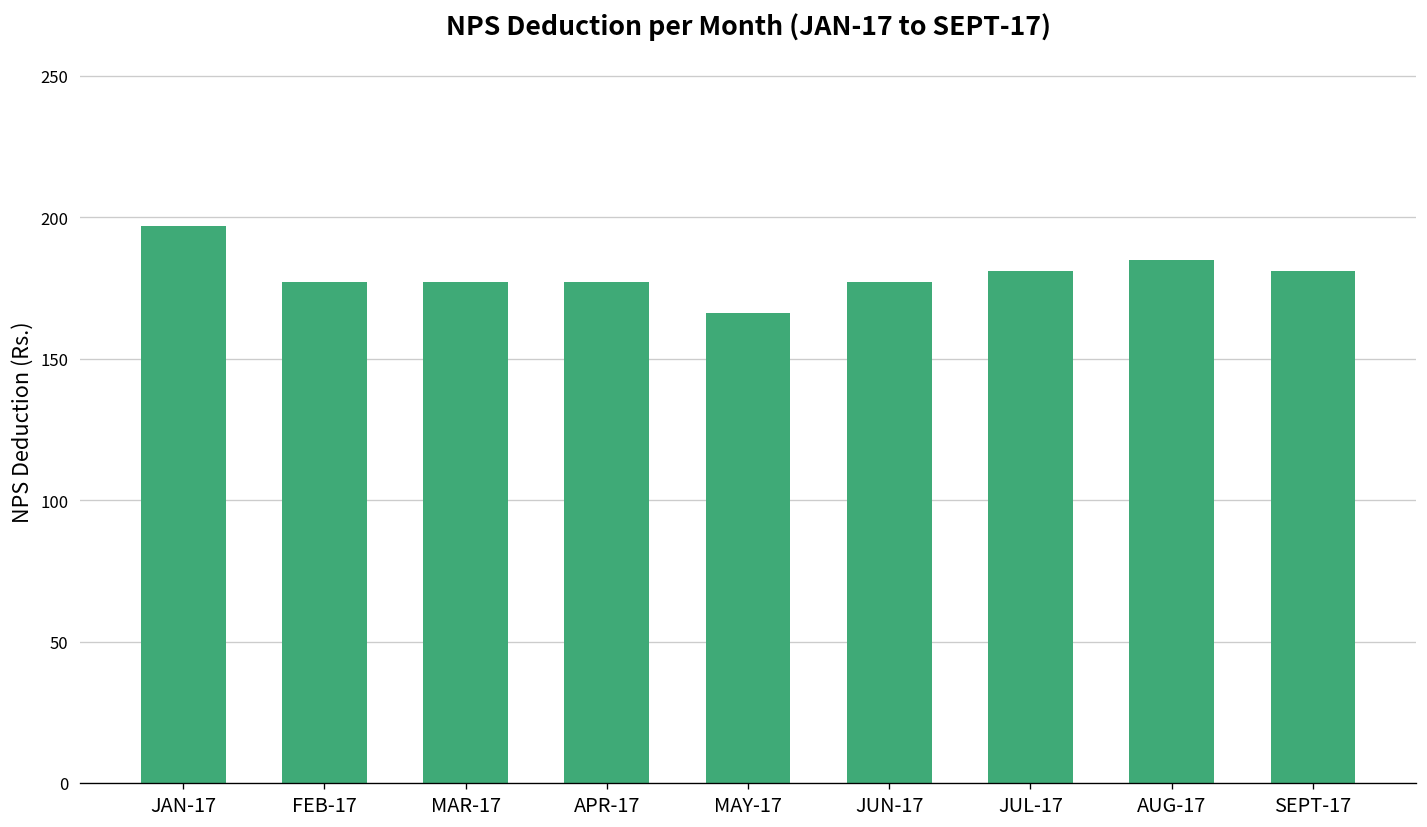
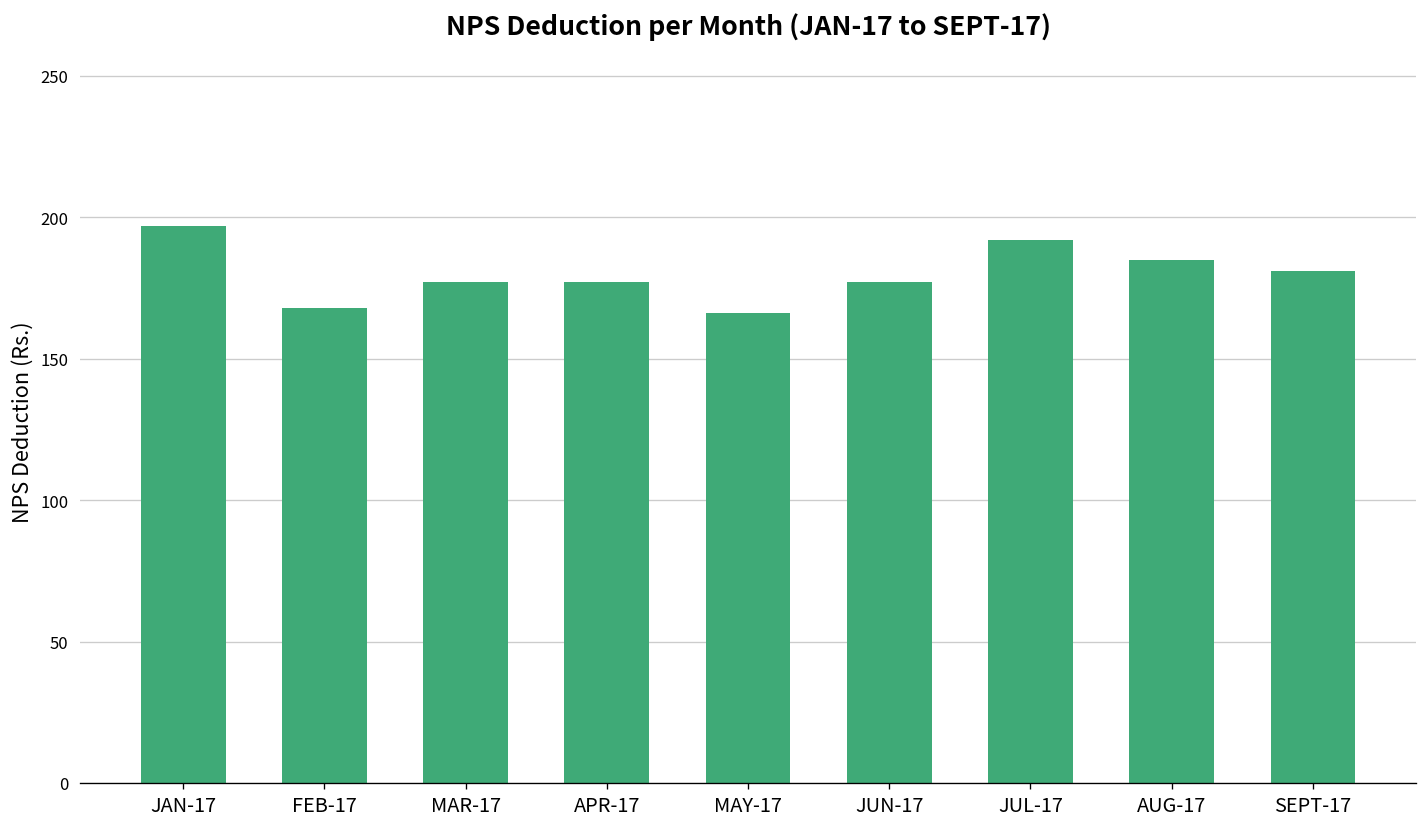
FEB-17: 177 -> 168
JUL-17: 181 -> 192
